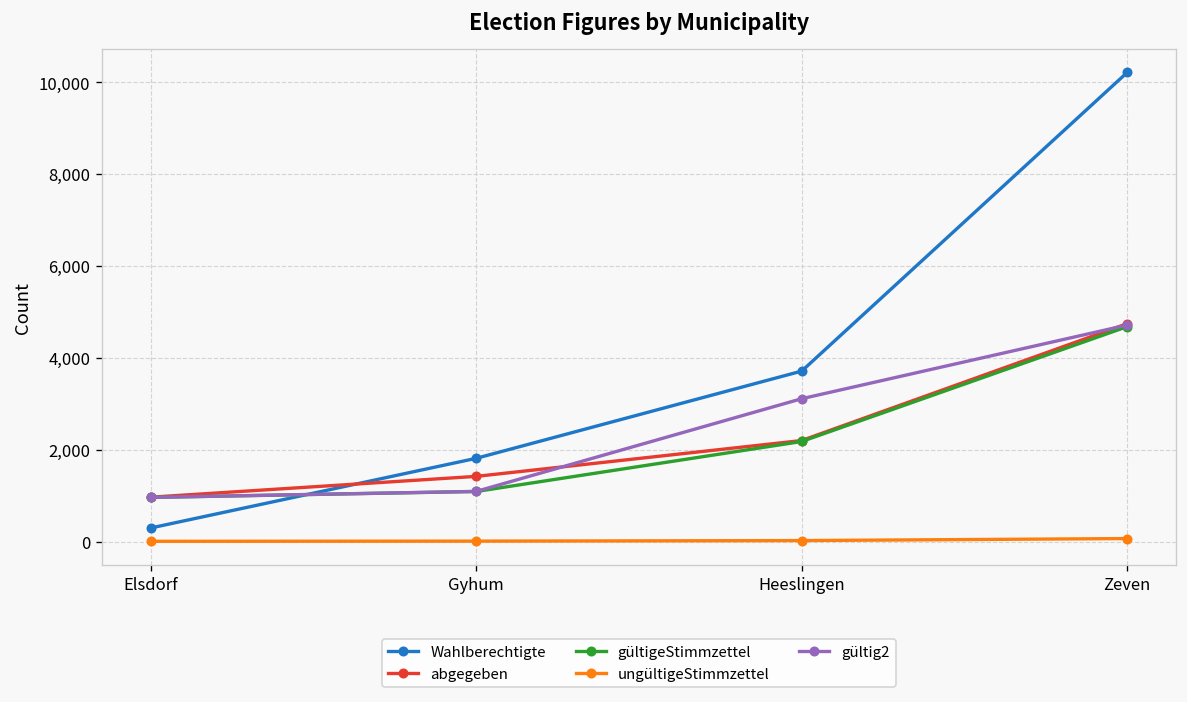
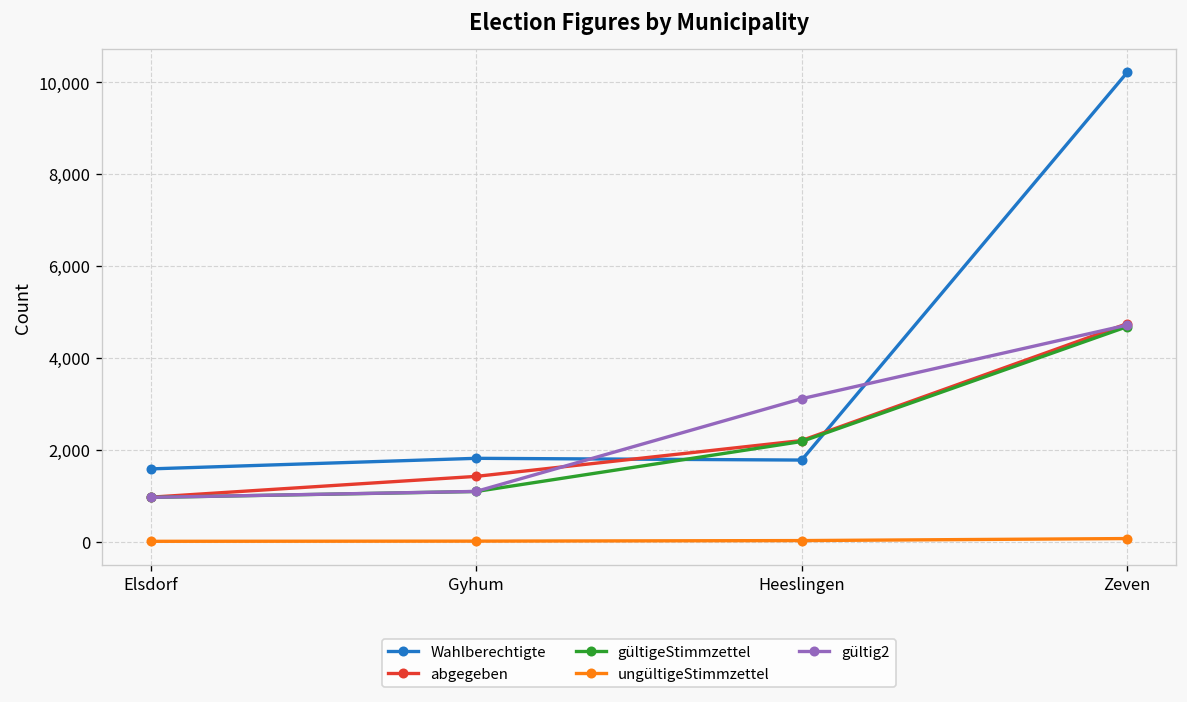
Wahlberechtigte, Elsdorf: 300 -> 1,600
Wahlberechtigte, Heeslingen: 3,700 -> 1,800
